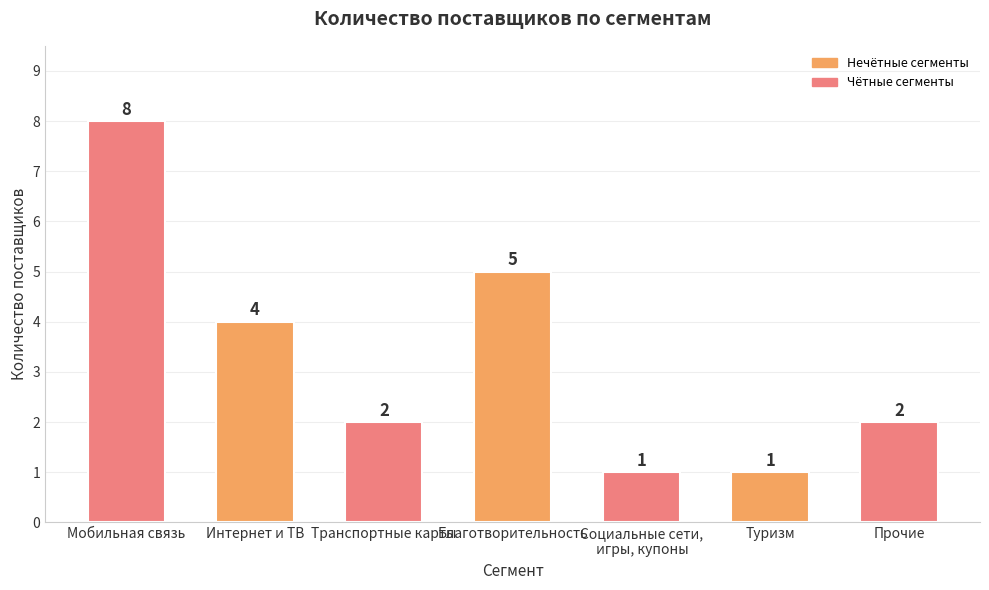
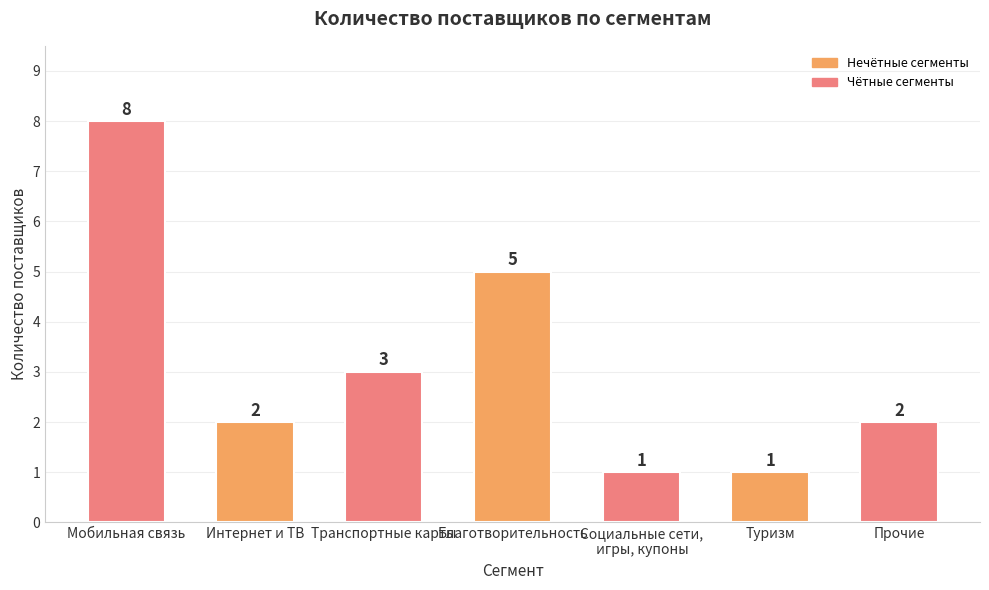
Интернет и ТВ: 4 -> 2
Транспортные карты: 2 -> 3
